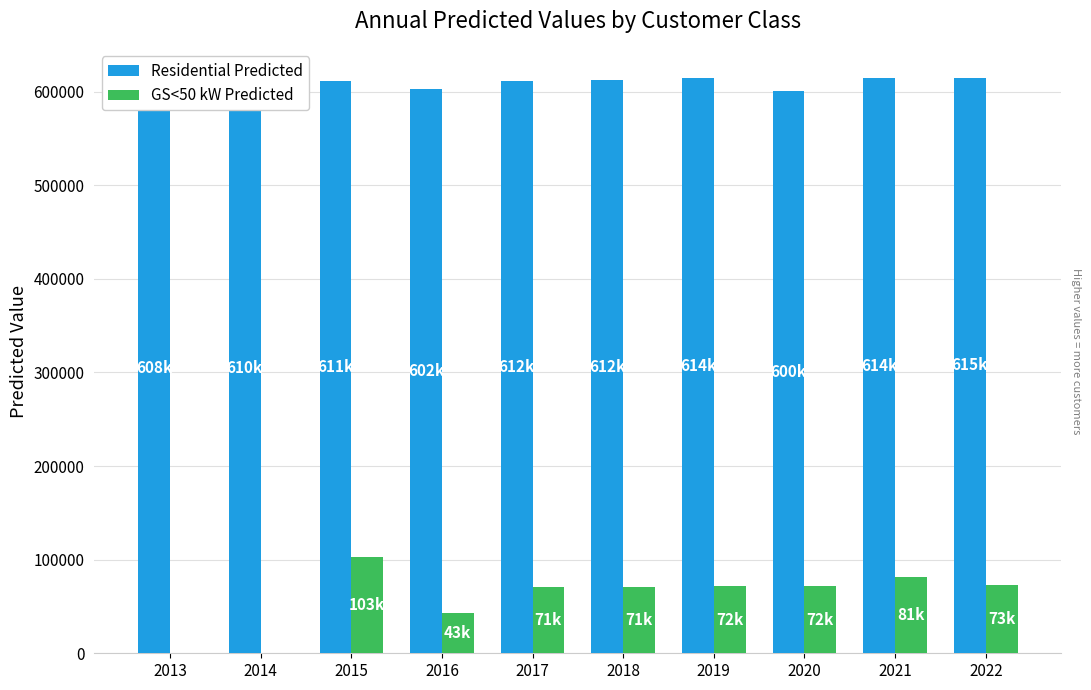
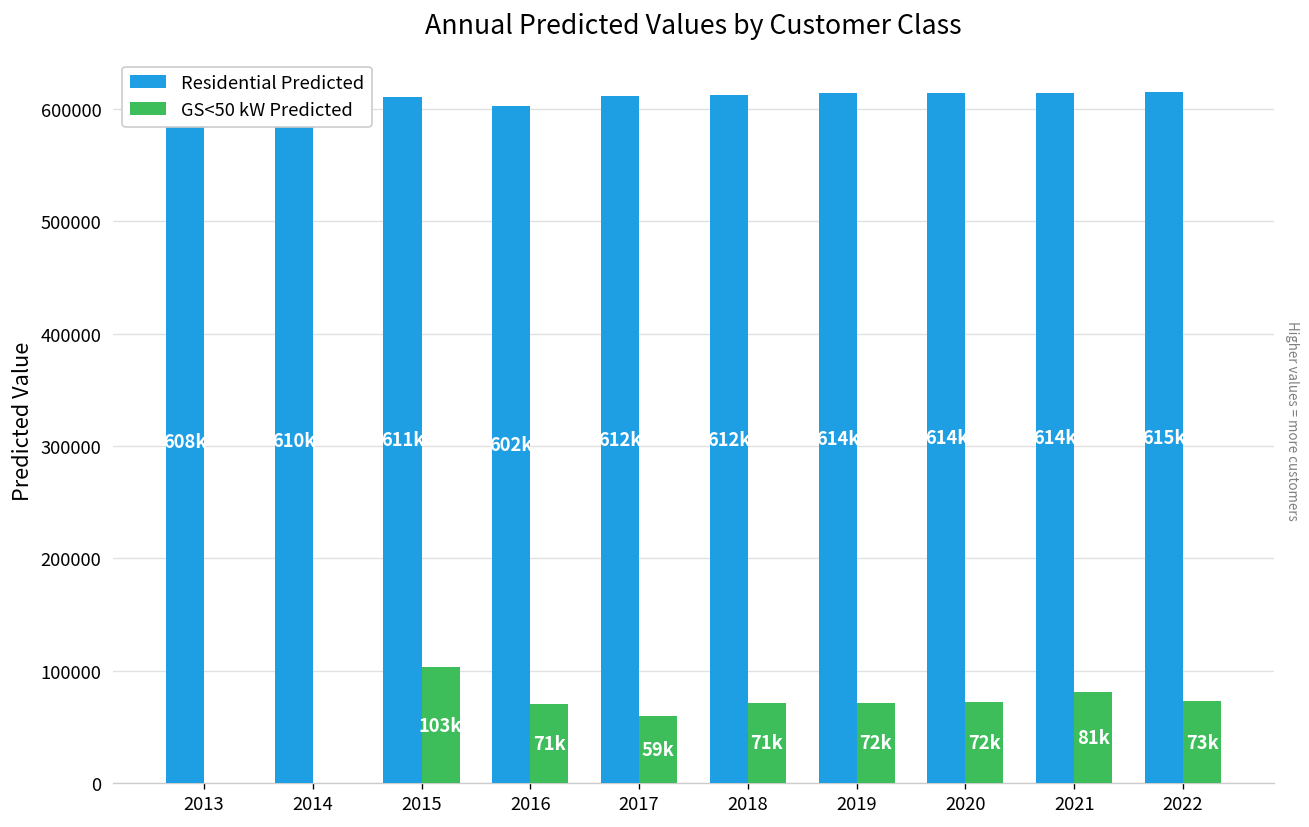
GS<50 kW Predicted, 2016: 43k -> 71k
GS<50 kW Predicted, 2017: 71k -> 59k
Residential Predicted, 2020: 600k -> 614k
